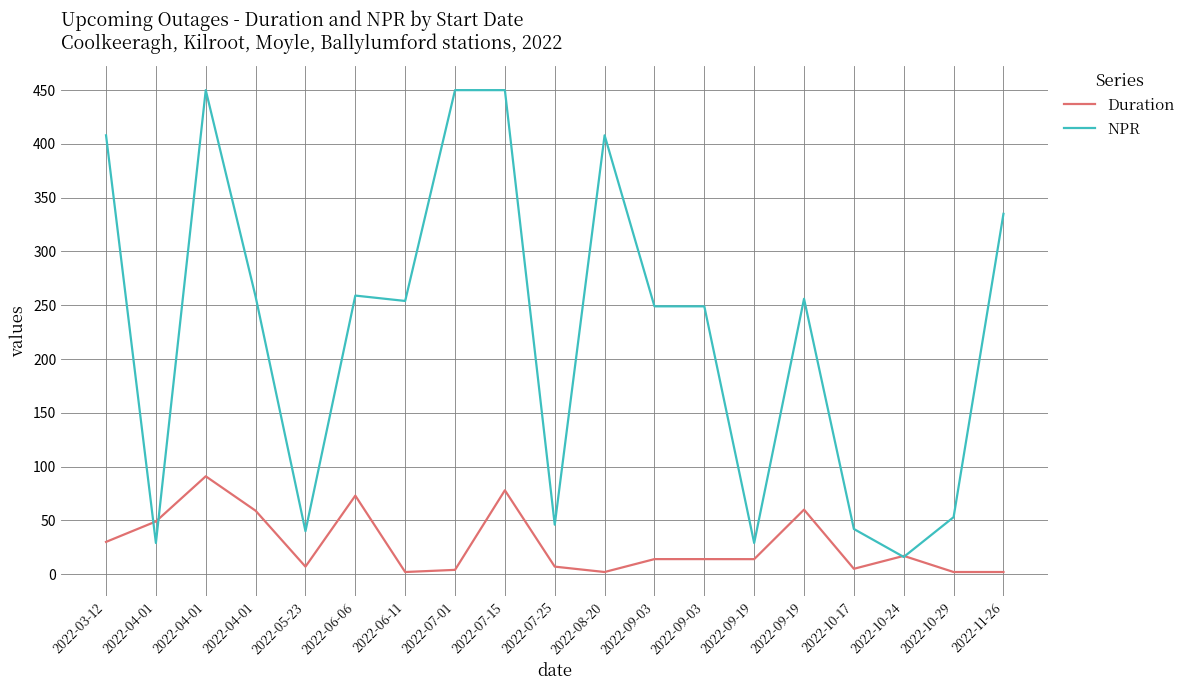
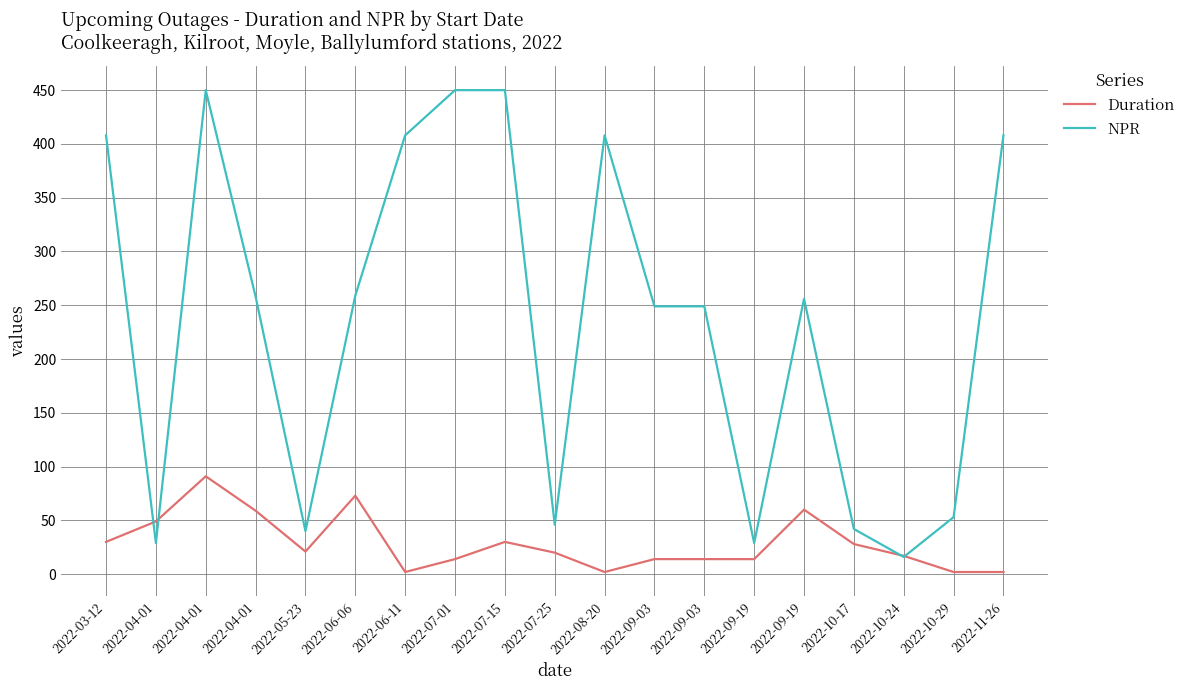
Duration, 2022-05-23: 7 -> 21
NPR, 2022-06-11: 254 -> 408
Duration, 2022-07-01: 4 -> 14
Duration, 2022-07-15: 78 -> 30
Duration, 2022-07-25: 7 -> 20
Duration, 2022-10-17: 5 -> 28
NPR, 2022-11-26: 335 -> 408
